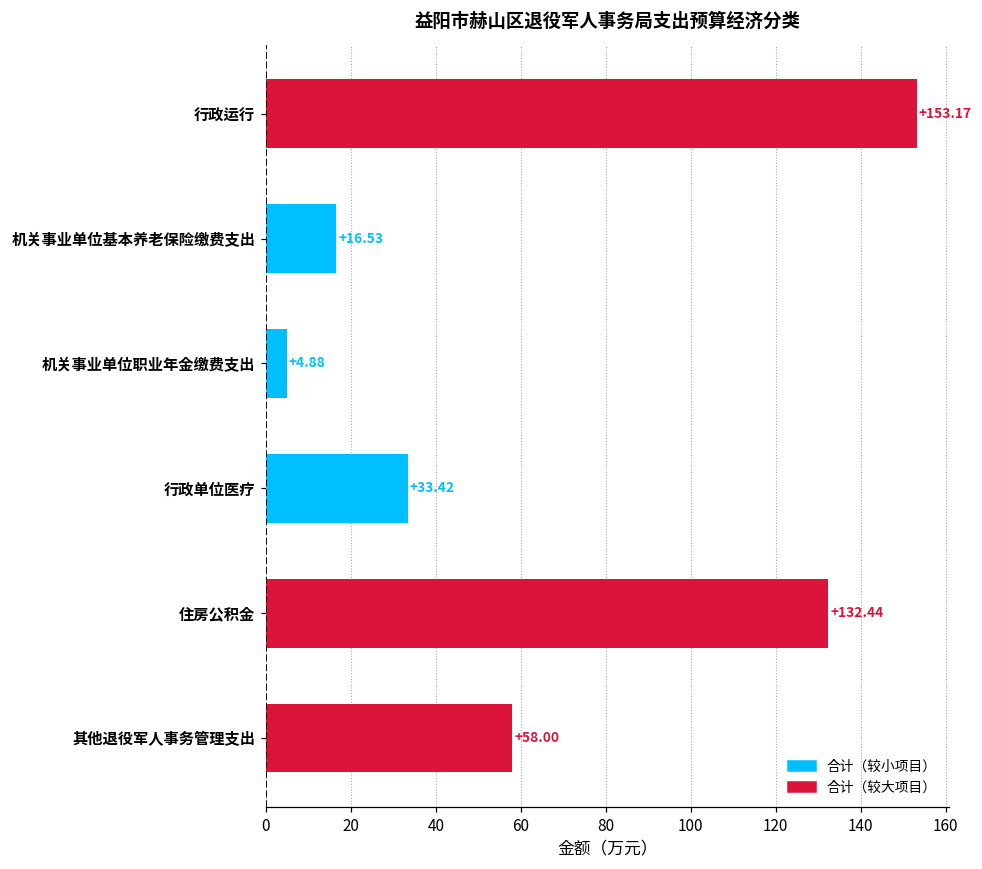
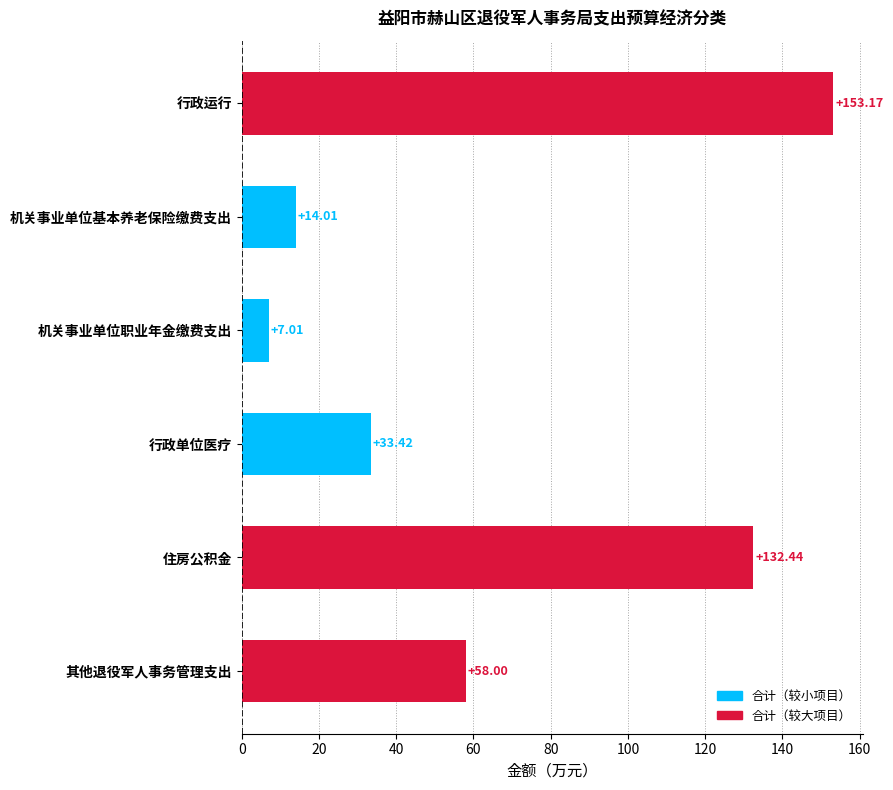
机关事业单位基本养老保险缴费支出: +16.53 -> +14.01
机关事业单位职业年金缴费支出: +4.88 -> +7.01
